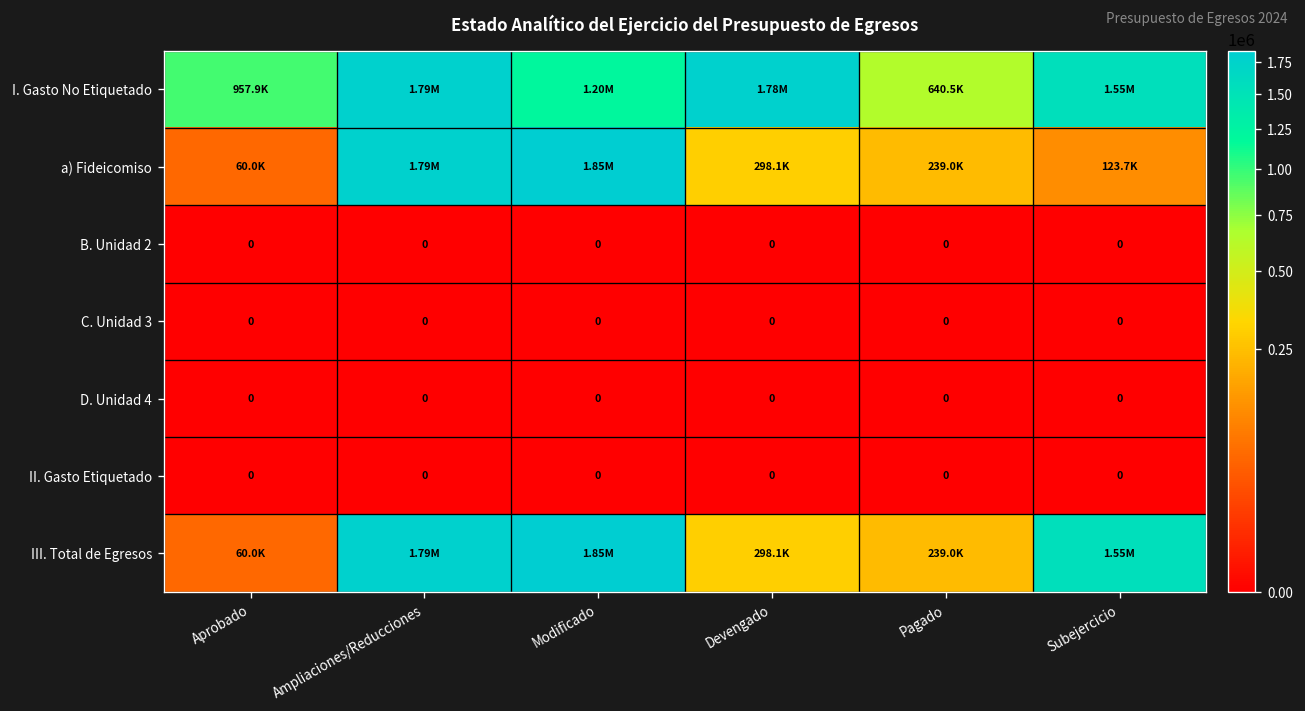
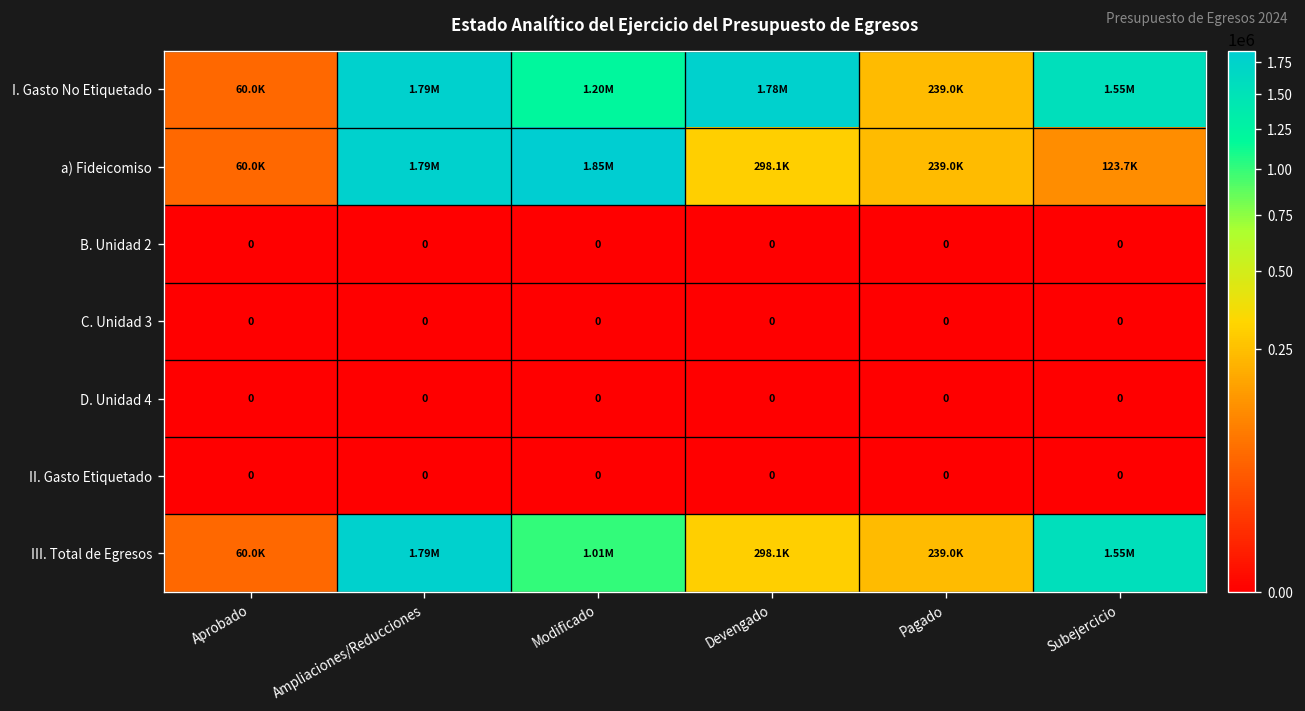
I. Gasto No Etiquetado, Aprobado: 957.9K -> 60.0K
I. Gasto No Etiquetado, Pagado: 640.5K -> 239.0K
III. Total de Egresos, Modificado: 1.85M -> 1.01M
